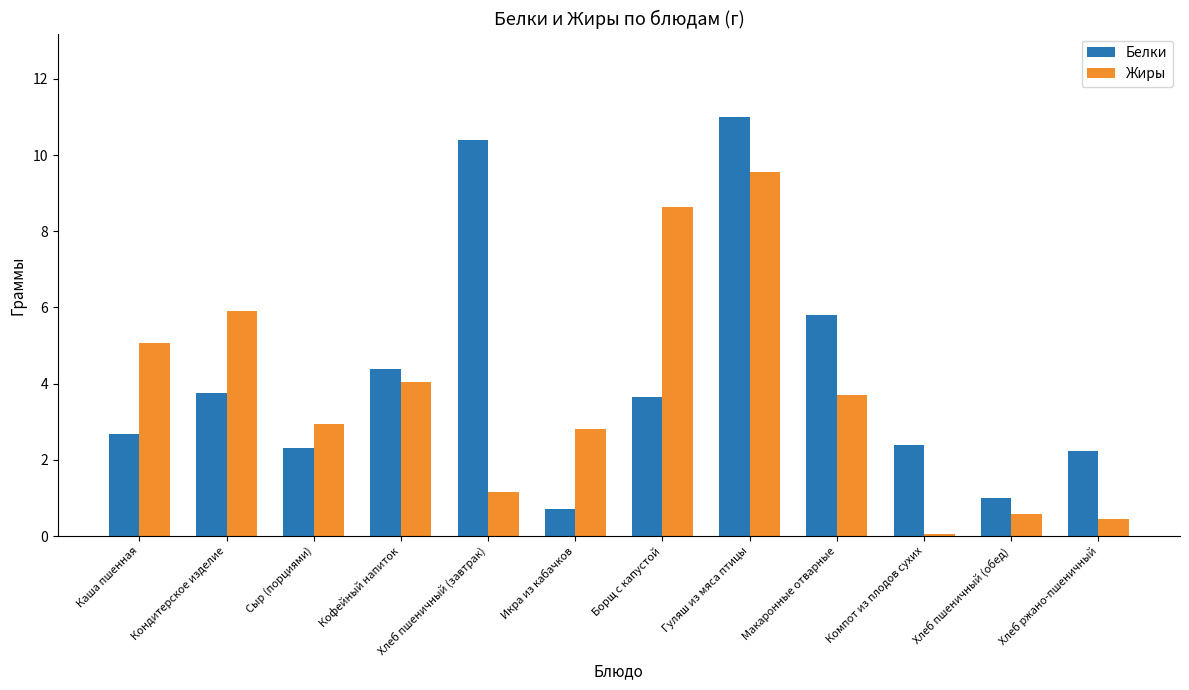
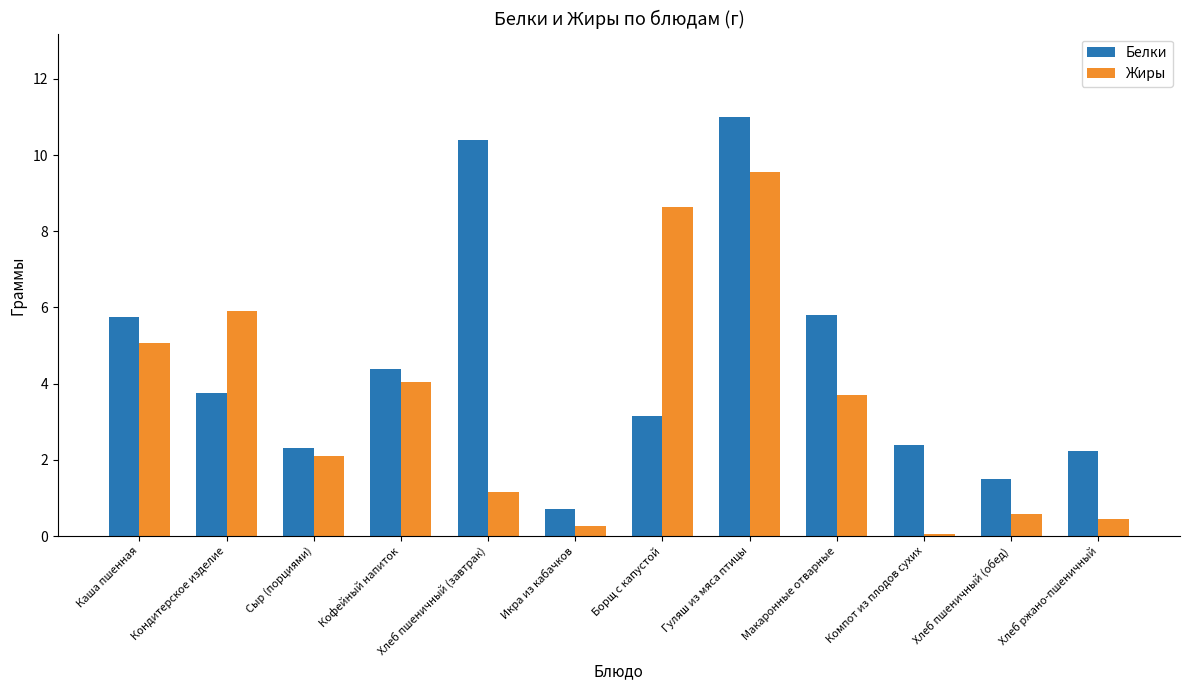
Белки, Каша пшенная: 2.7 -> 5.8
Жиры, Сыр (порциями): 3.0 -> 2.1
Жиры, Икра из кабачков: 2.8 -> 0.3
Белки, Борщ с капустой: 3.7 -> 3.2
Белки, Хлеб пшеничный (обед): 1.0 -> 1.5
